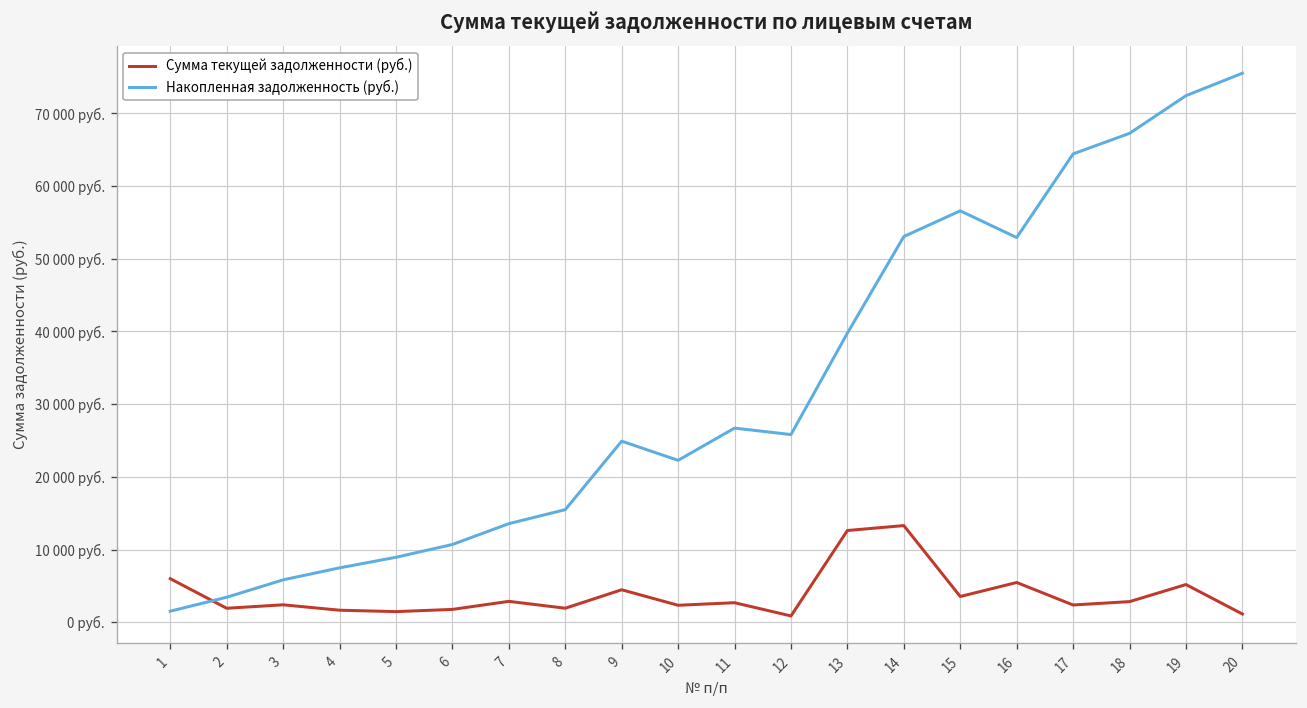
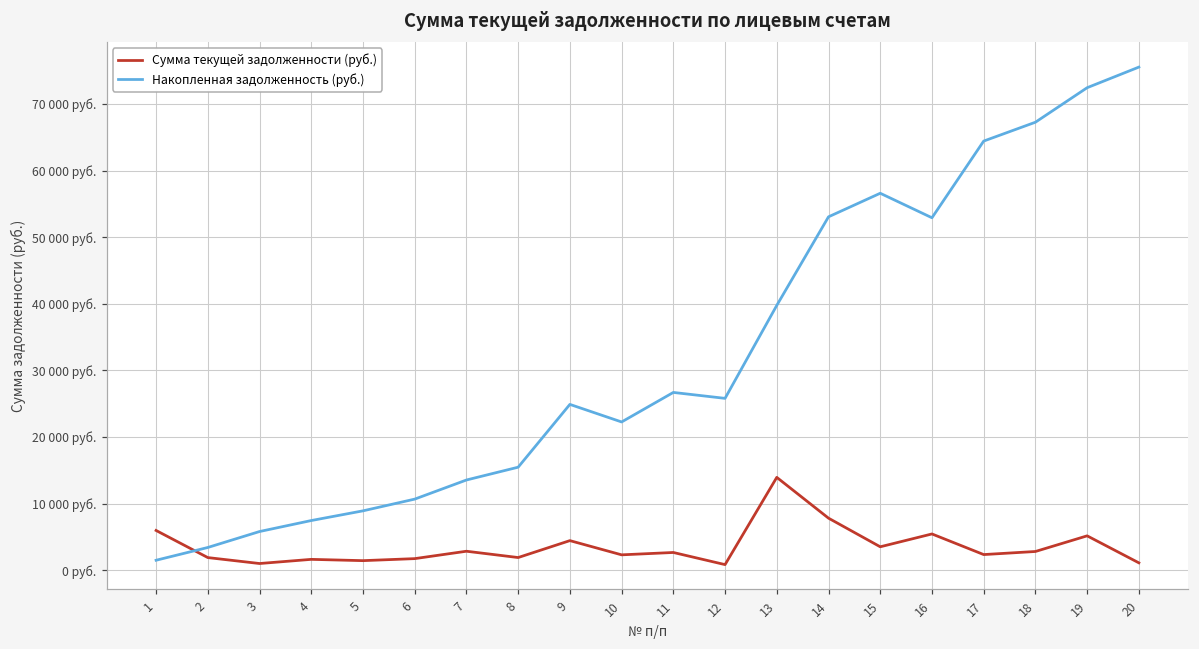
Сумма текущей задолженности (руб.), 3: 2000 руб. -> 1000 руб.
Сумма текущей задолженности (руб.), 13: 13000 руб. -> 14000 руб.
Сумма текущей задолженности (руб.), 14: 13000 руб. -> 8000 руб.
